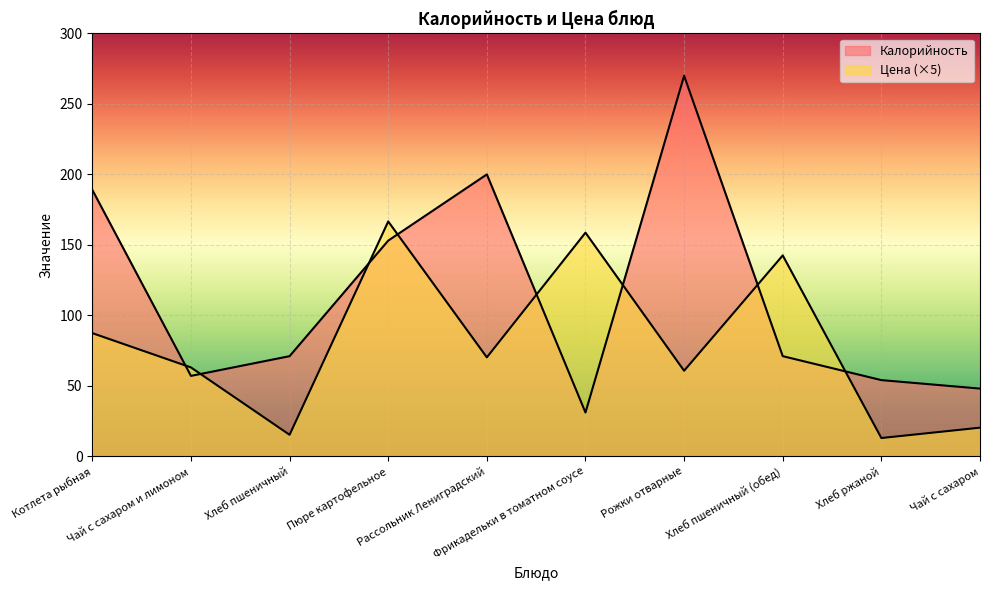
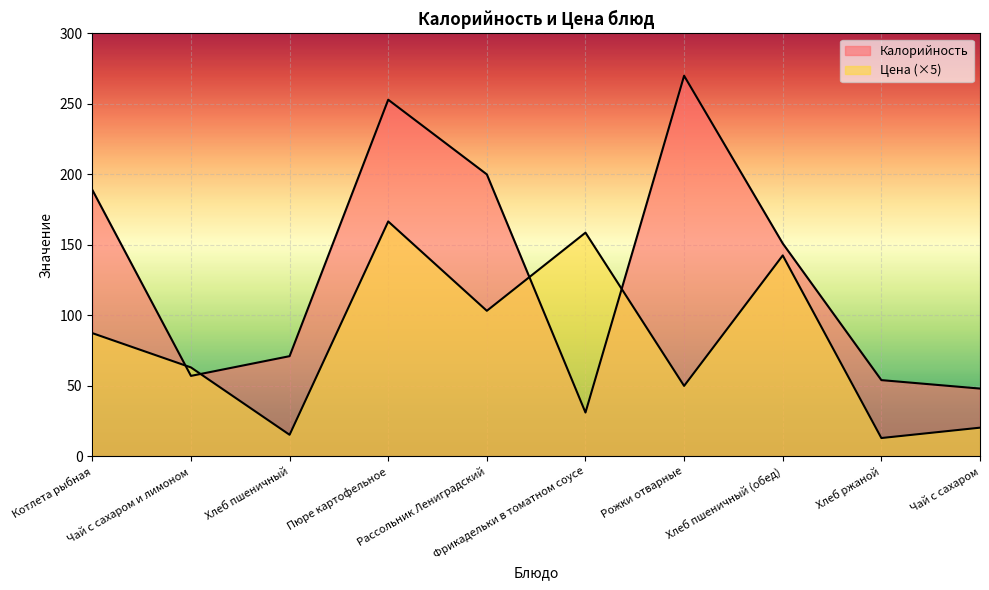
Калорийность, Пюре картофельное: 153 -> 253
Цена (×5), Рассольник Лениградский: 70 -> 103
Цена (×5), Рожки отварные: 61 -> 50
Калорийность, Хлеб пшеничный (обед): 71 -> 151
